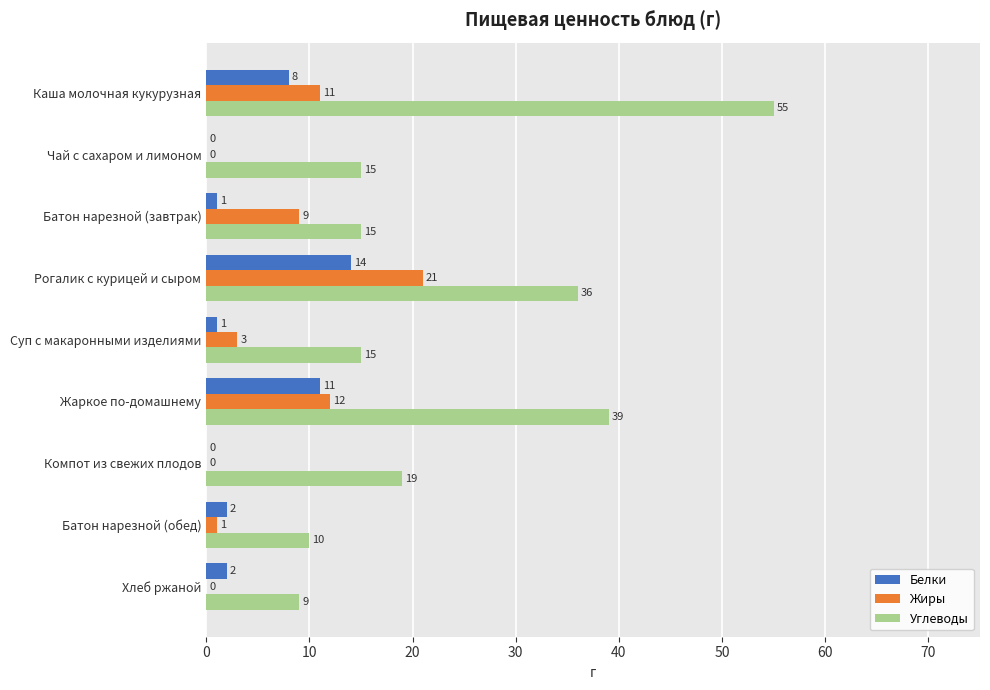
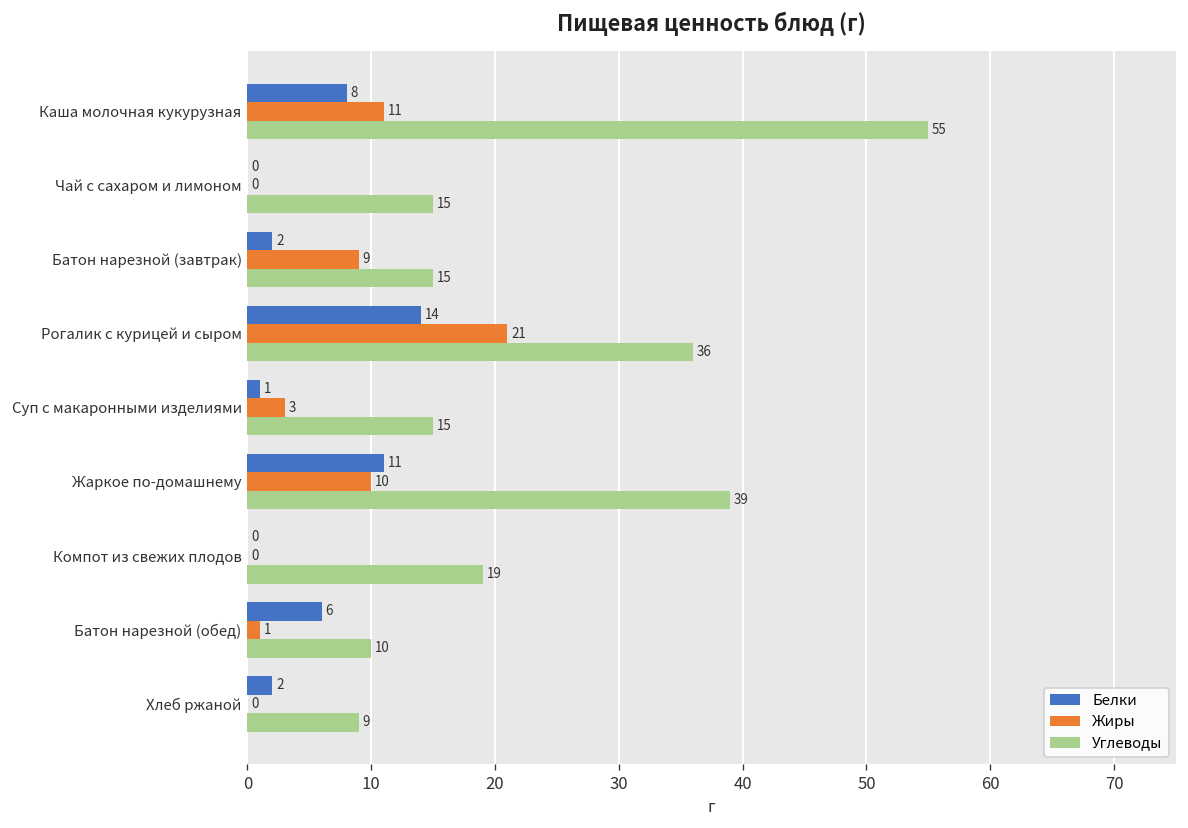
Белки, Батон нарезной (завтрак): 1 -> 2
Жиры, Жаркое по-домашнему: 12 -> 10
Белки, Батон нарезной (обед): 2 -> 6
